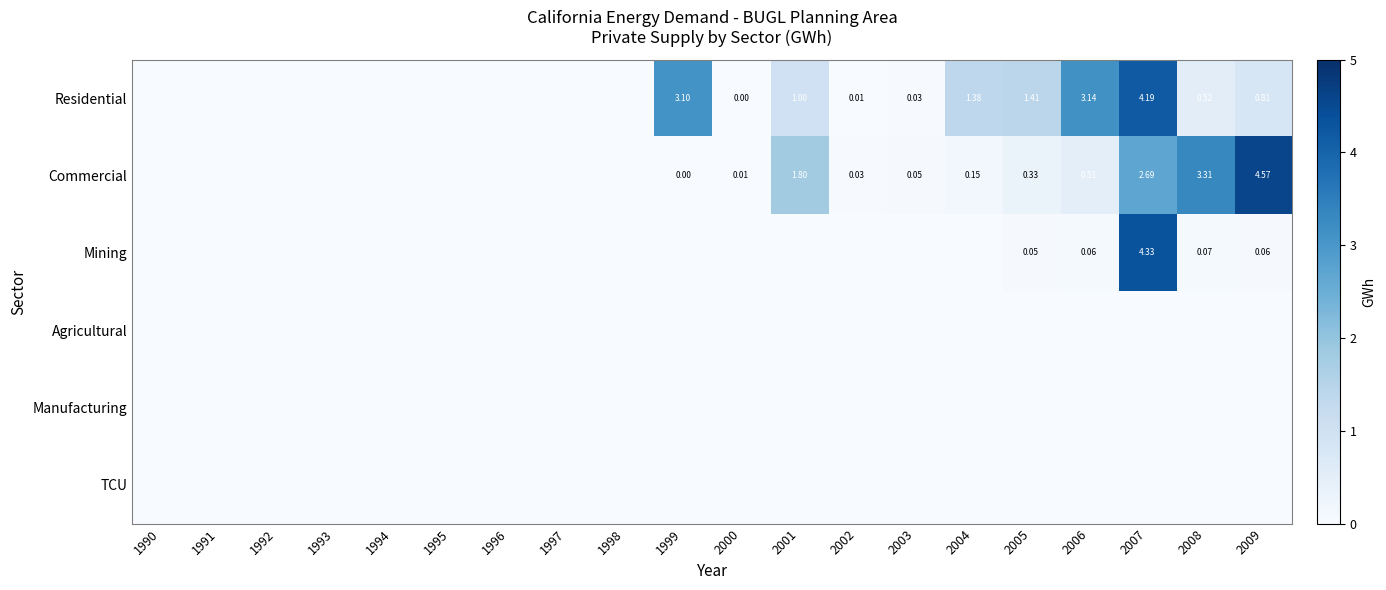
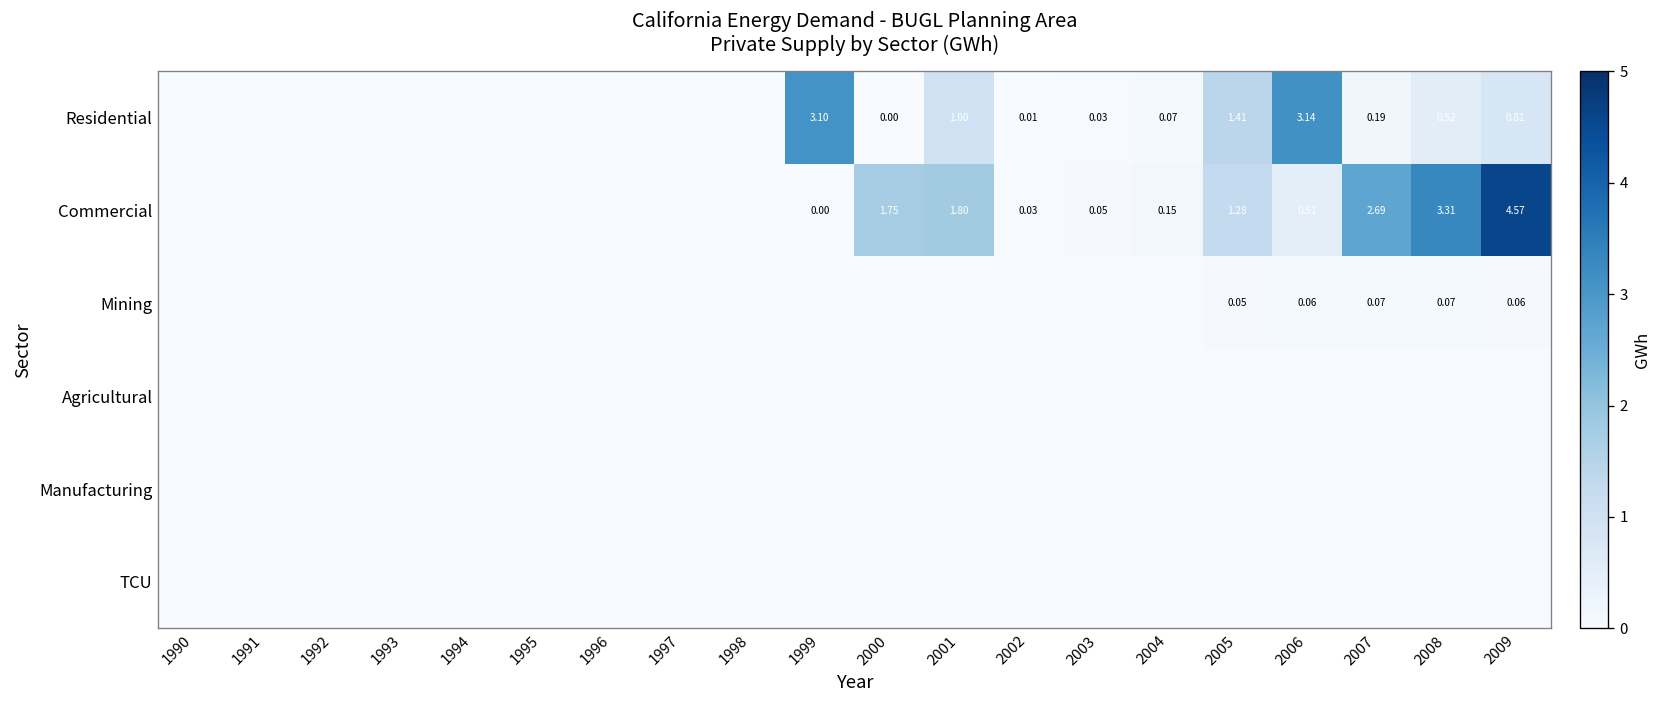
Residential, 2004: 1.38 -> 0.07
Residential, 2007: 4.19 -> 0.19
Commercial, 2000: 0.01 -> 1.75
Commercial, 2005: 0.33 -> 1.28
Mining, 2007: 4.33 -> 0.07
